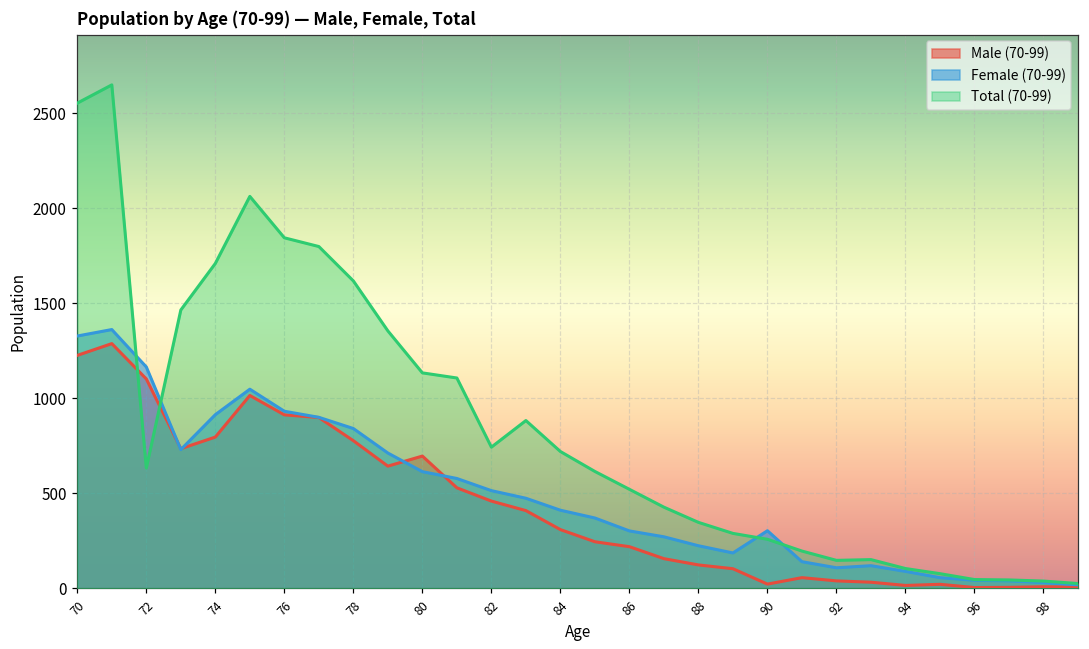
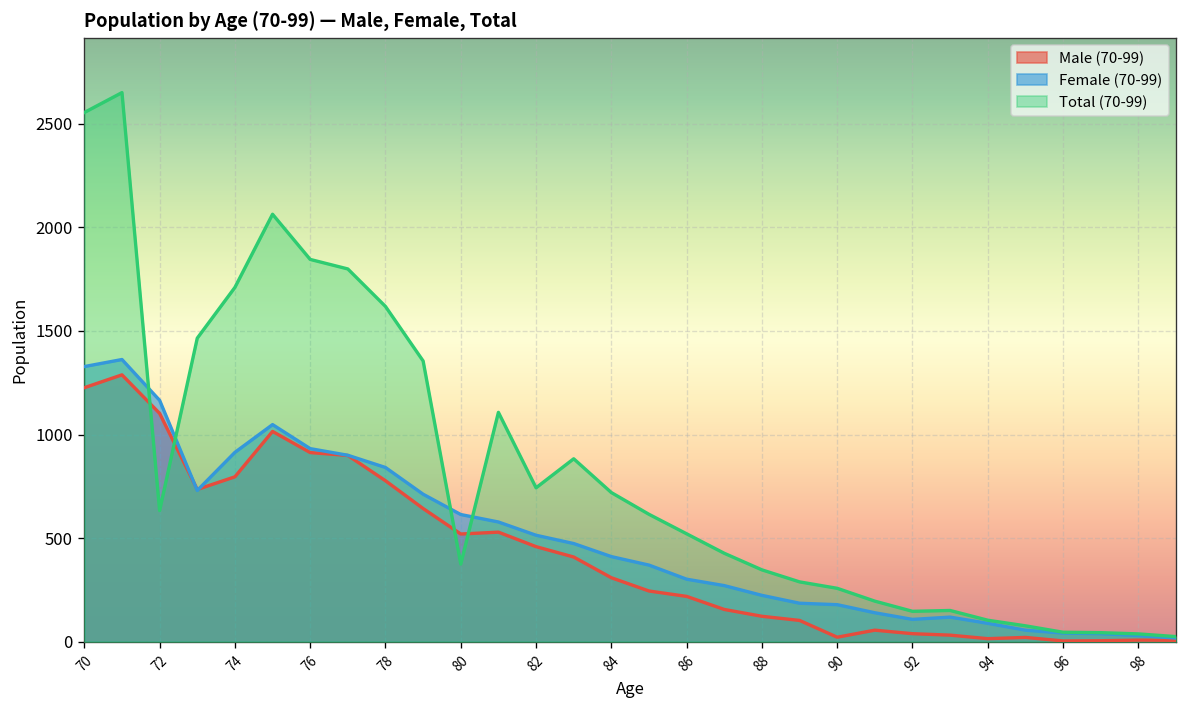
Male (70-99), 80: 700 -> 520
Total (70-99), 80: 1130 -> 380
Female (70-99), 90: 300 -> 180
